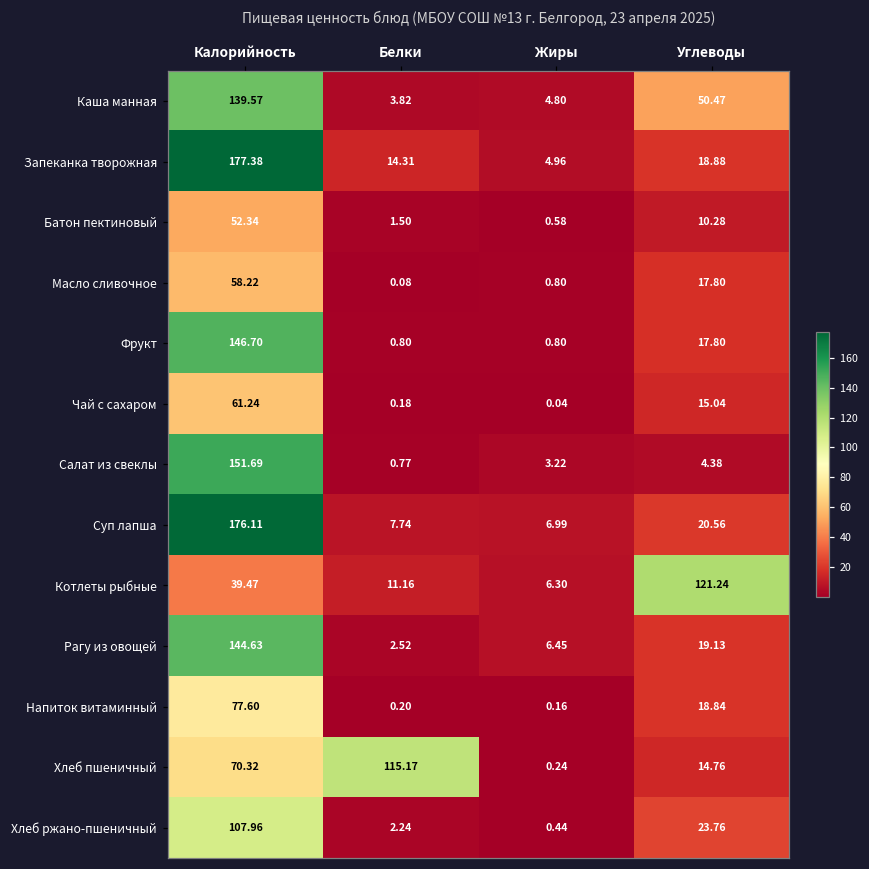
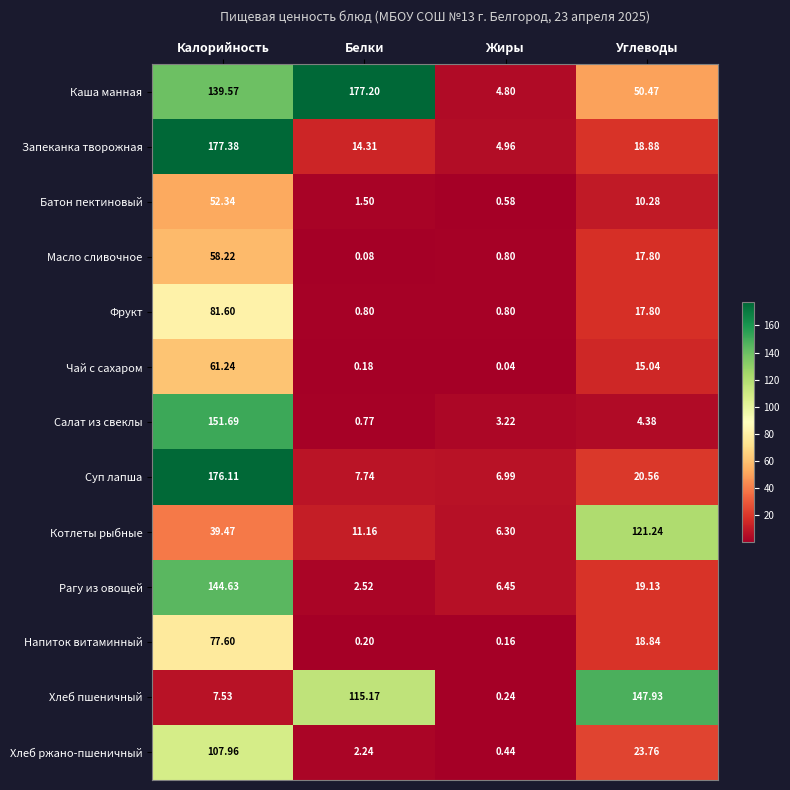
Каша манная, Белки: 3.82 -> 177.20
Фрукт, Калорийность: 146.70 -> 81.60
Хлеб пшеничный, Калорийность: 70.32 -> 7.53
Хлеб пшеничный, Углеводы: 14.76 -> 147.93
